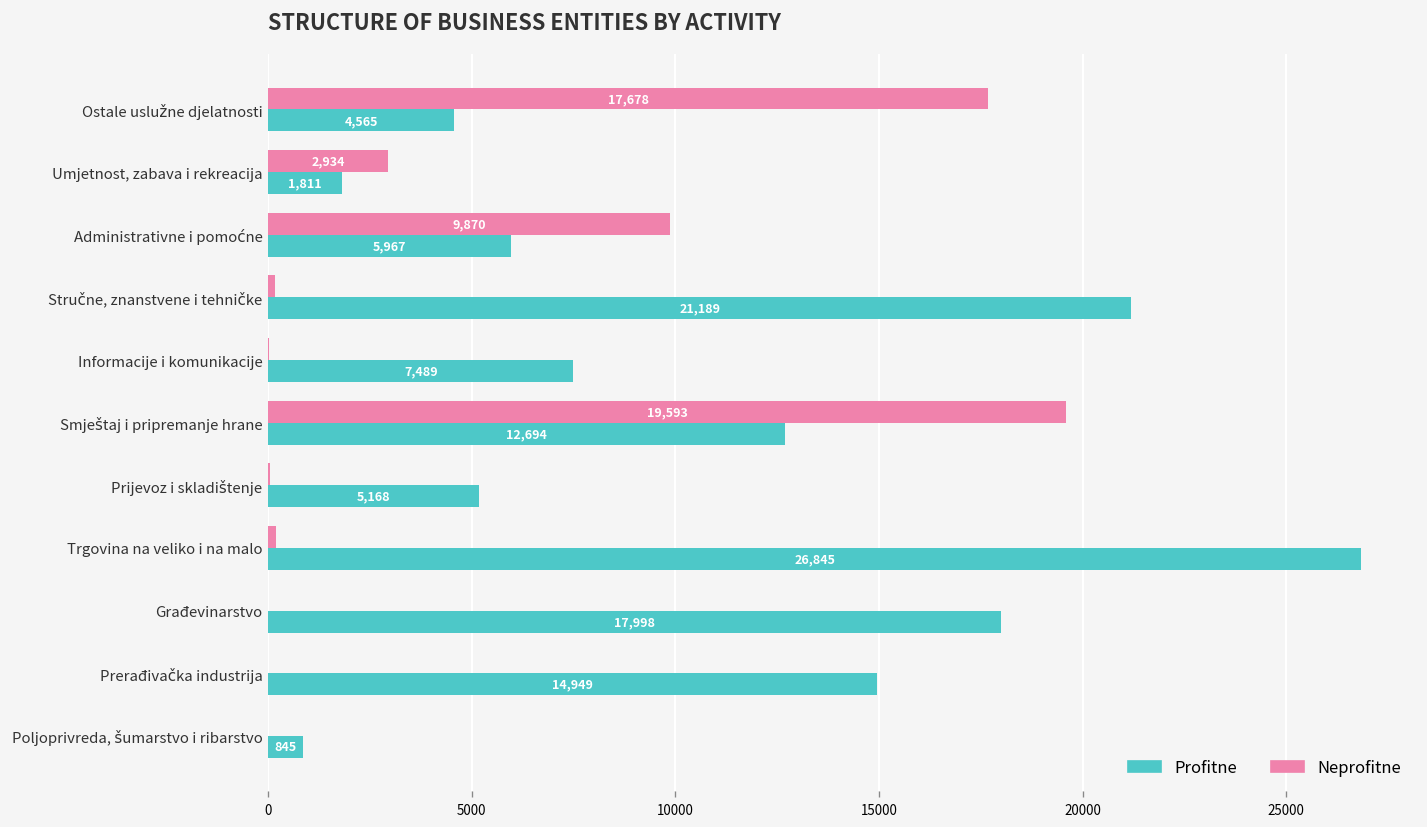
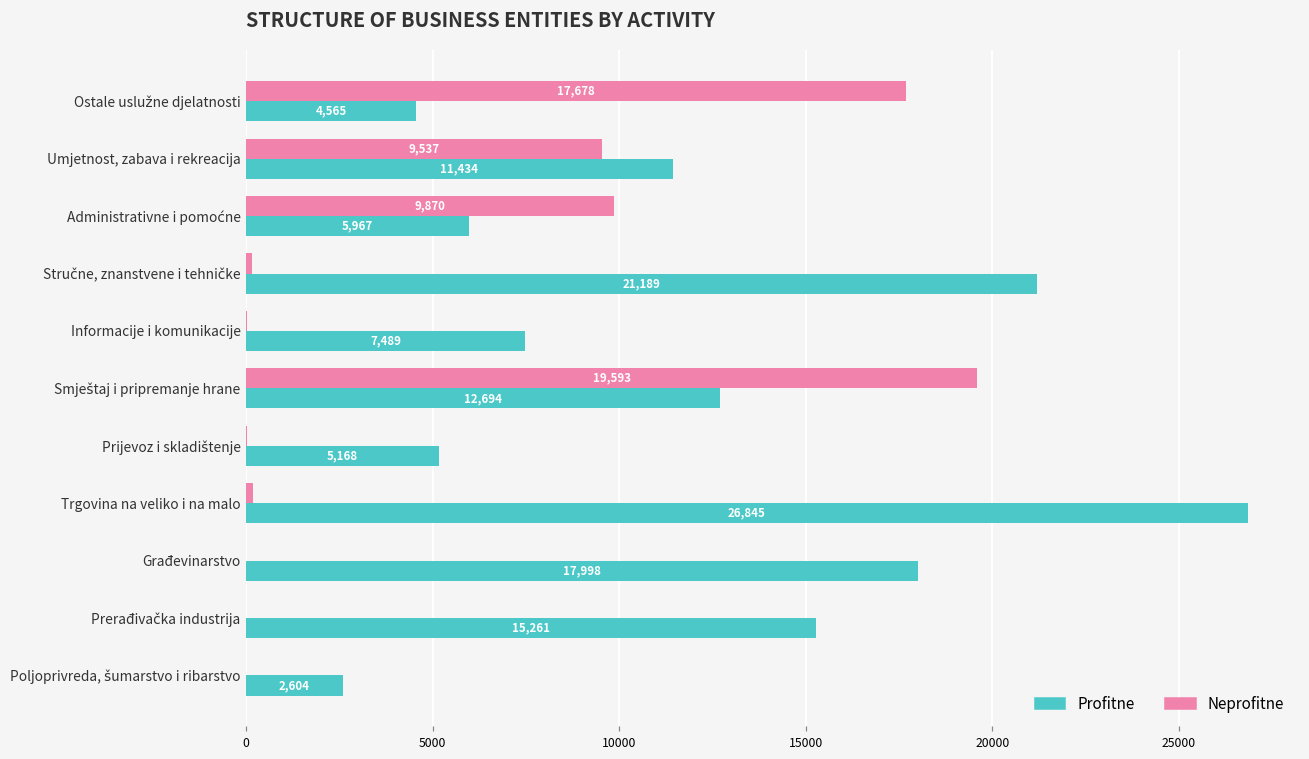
Neprofitne, Umjetnost, zabava i rekreacija: 2,934 -> 9,537
Profitne, Umjetnost, zabava i rekreacija: 1,811 -> 11,434
Profitne, Prerađivačka industrija: 14,949 -> 15,261
Profitne, Poljoprivreda, šumarstvo i ribarstvo: 845 -> 2,604
